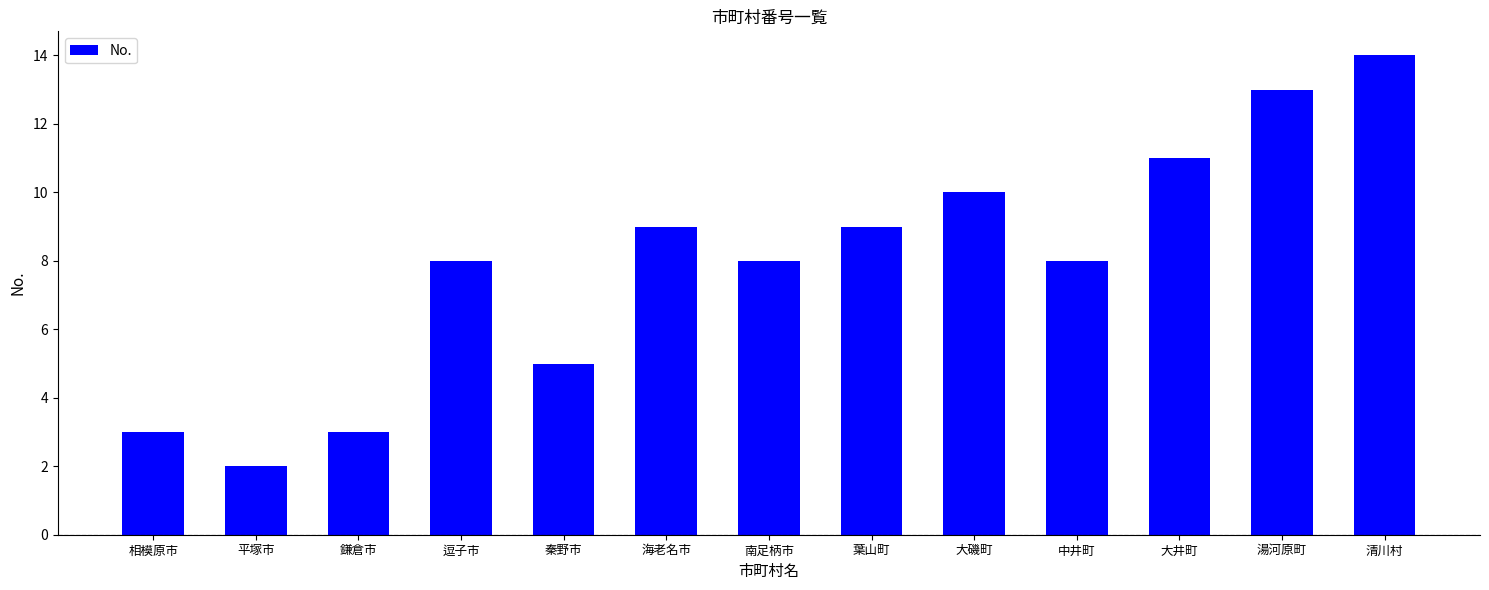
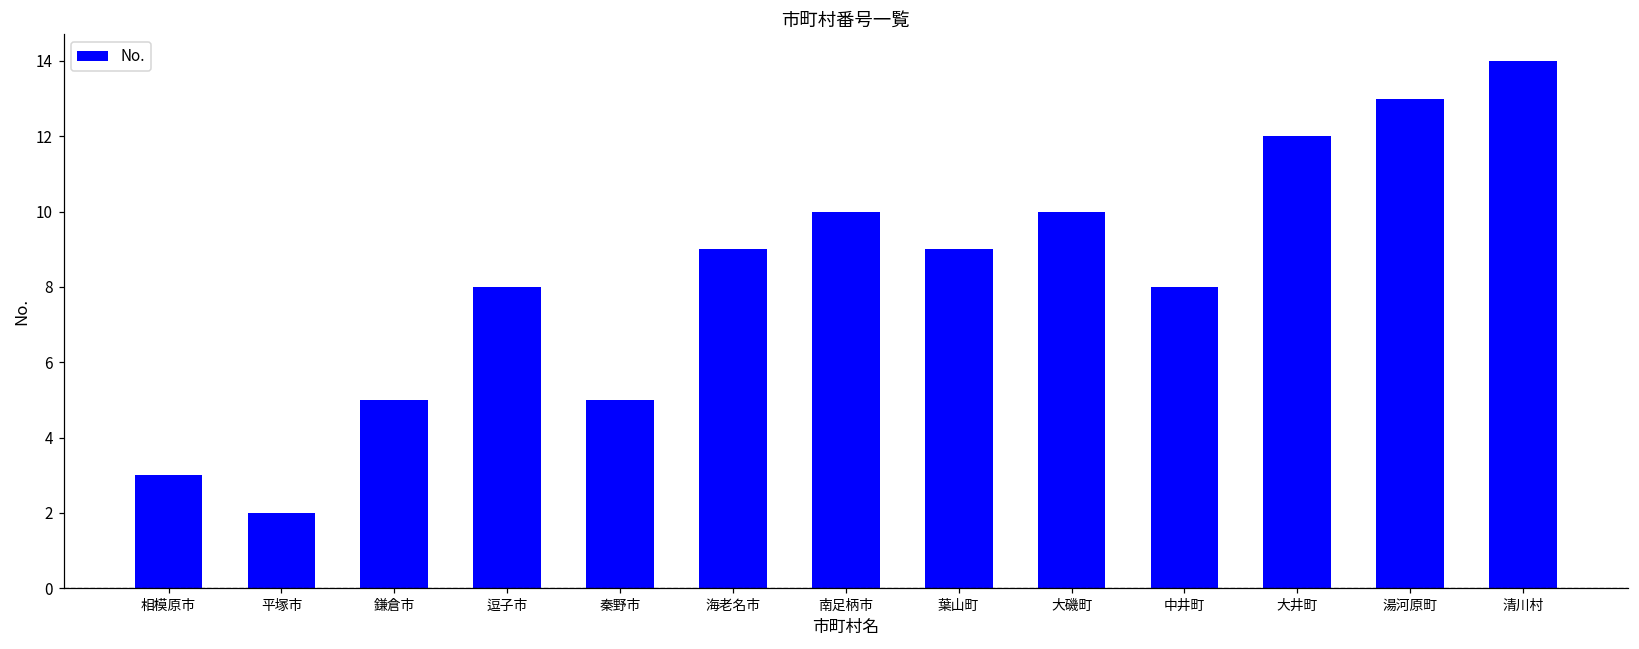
鎌倉市: 3 -> 5
南足柄市: 8 -> 10
大井町: 11 -> 12
